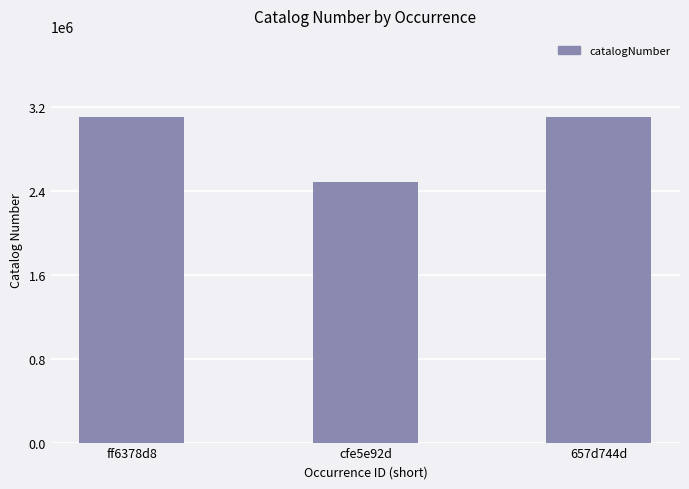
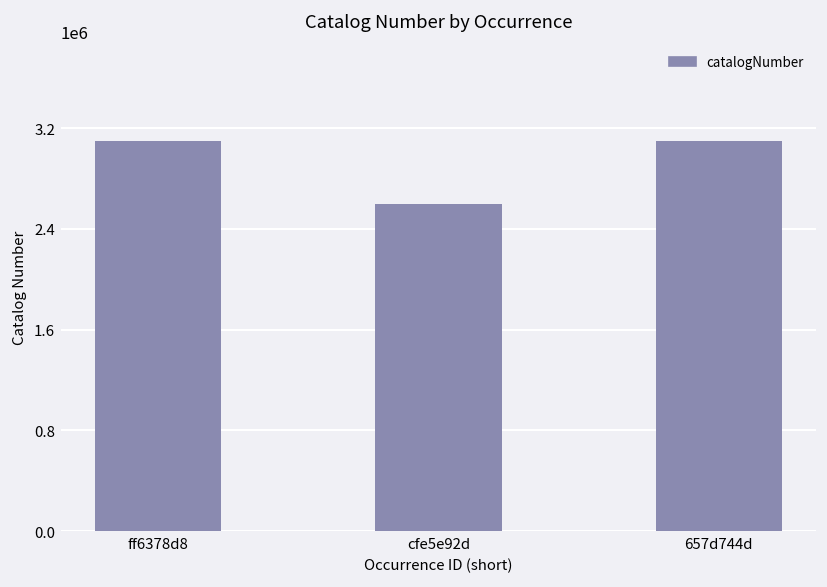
cfe5e92d: 2480000 -> 2600000
